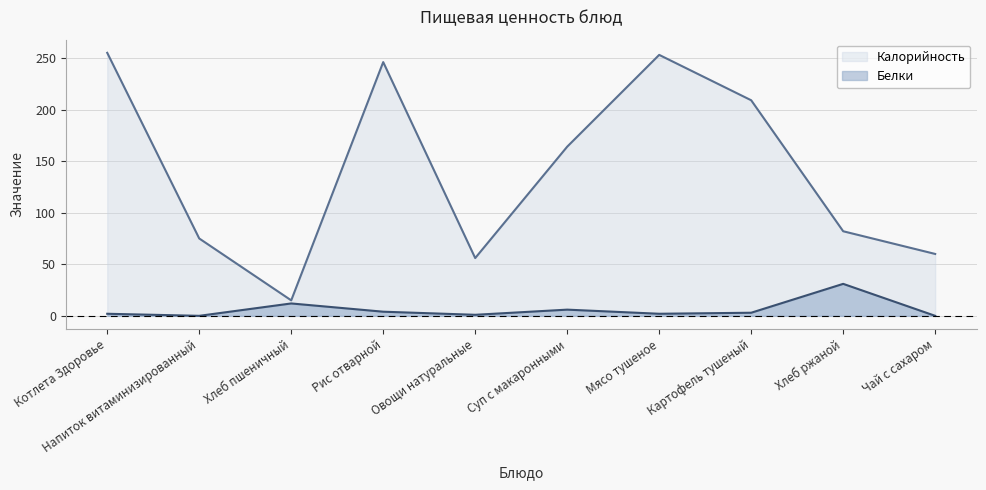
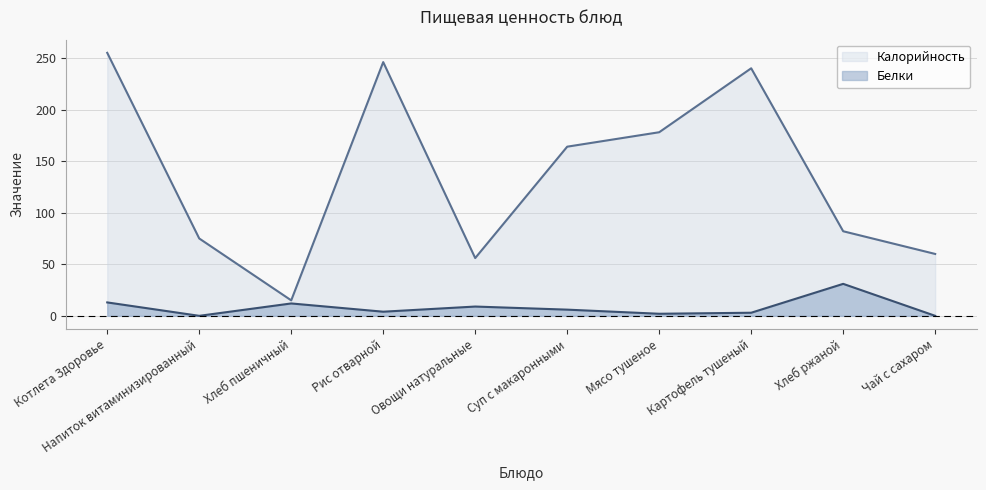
Белки, Котлета Здоровье: 2 -> 13
Белки, Овощи натуральные: 1 -> 9
Калорийность, Мясо тушеное: 253 -> 178
Калорийность, Картофель тушеный: 209 -> 240
